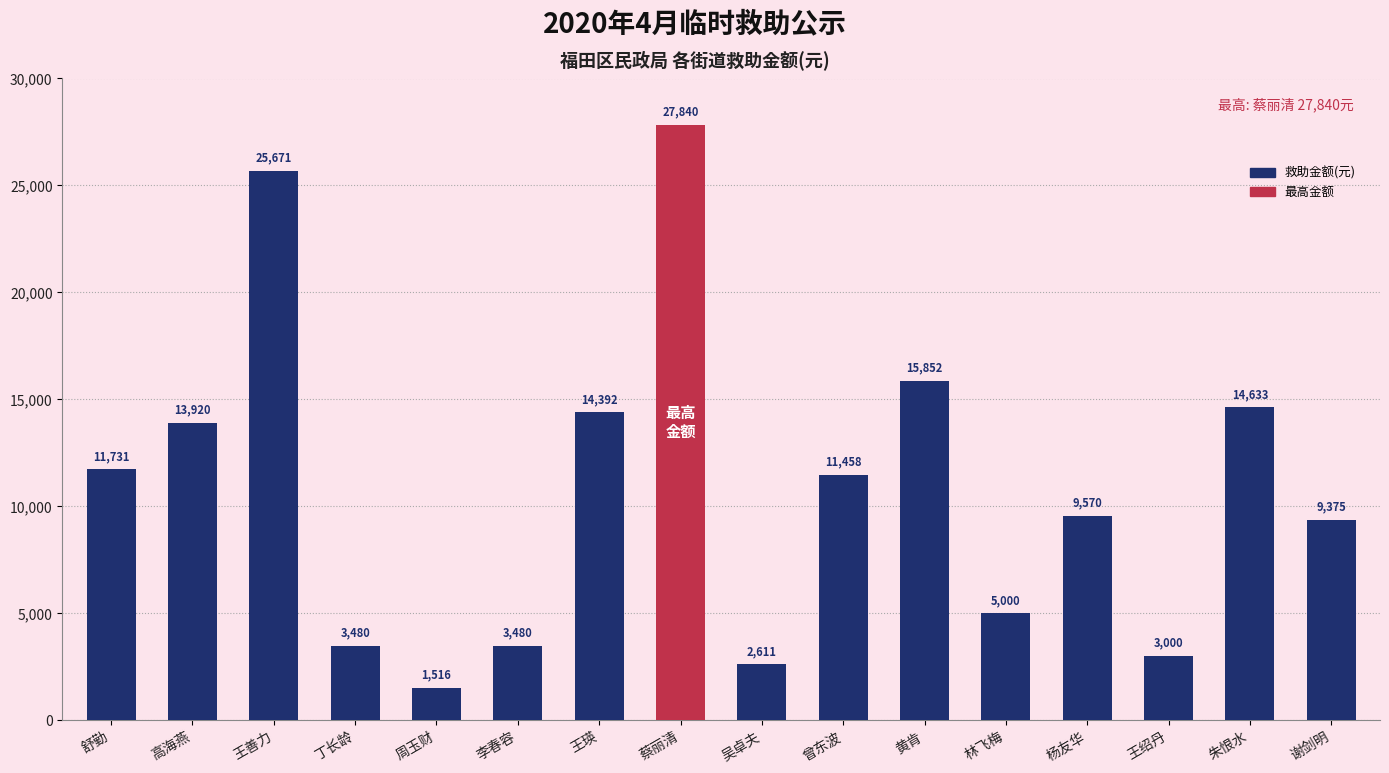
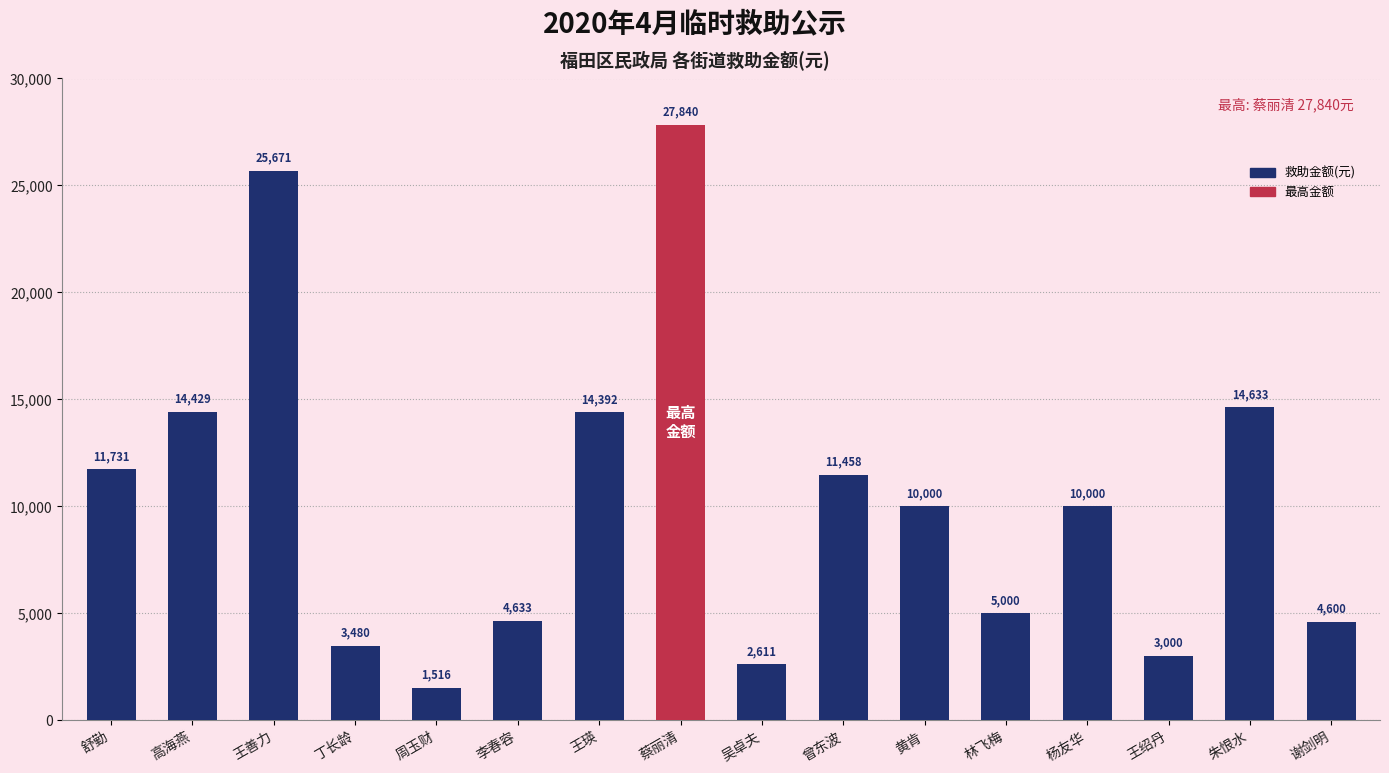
高海燕: 13,920 -> 14,429
李春容: 3,480 -> 4,633
黄肯: 15,852 -> 10,000
杨友华: 9,570 -> 10,000
谢剑明: 9,375 -> 4,600
